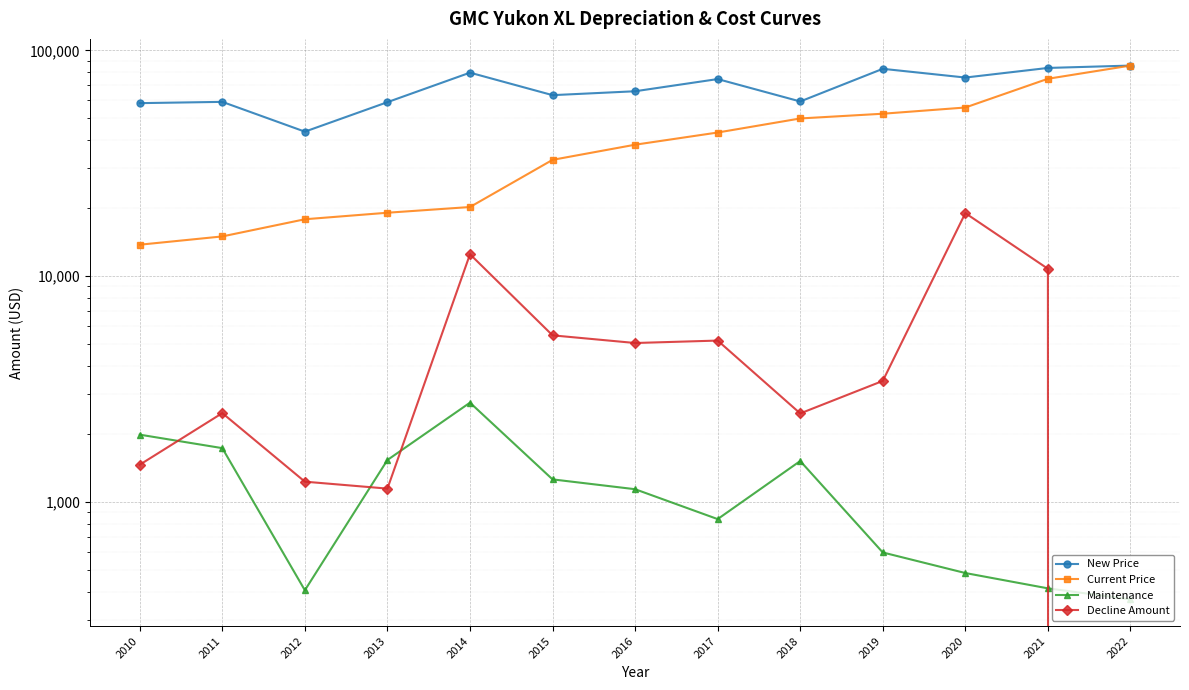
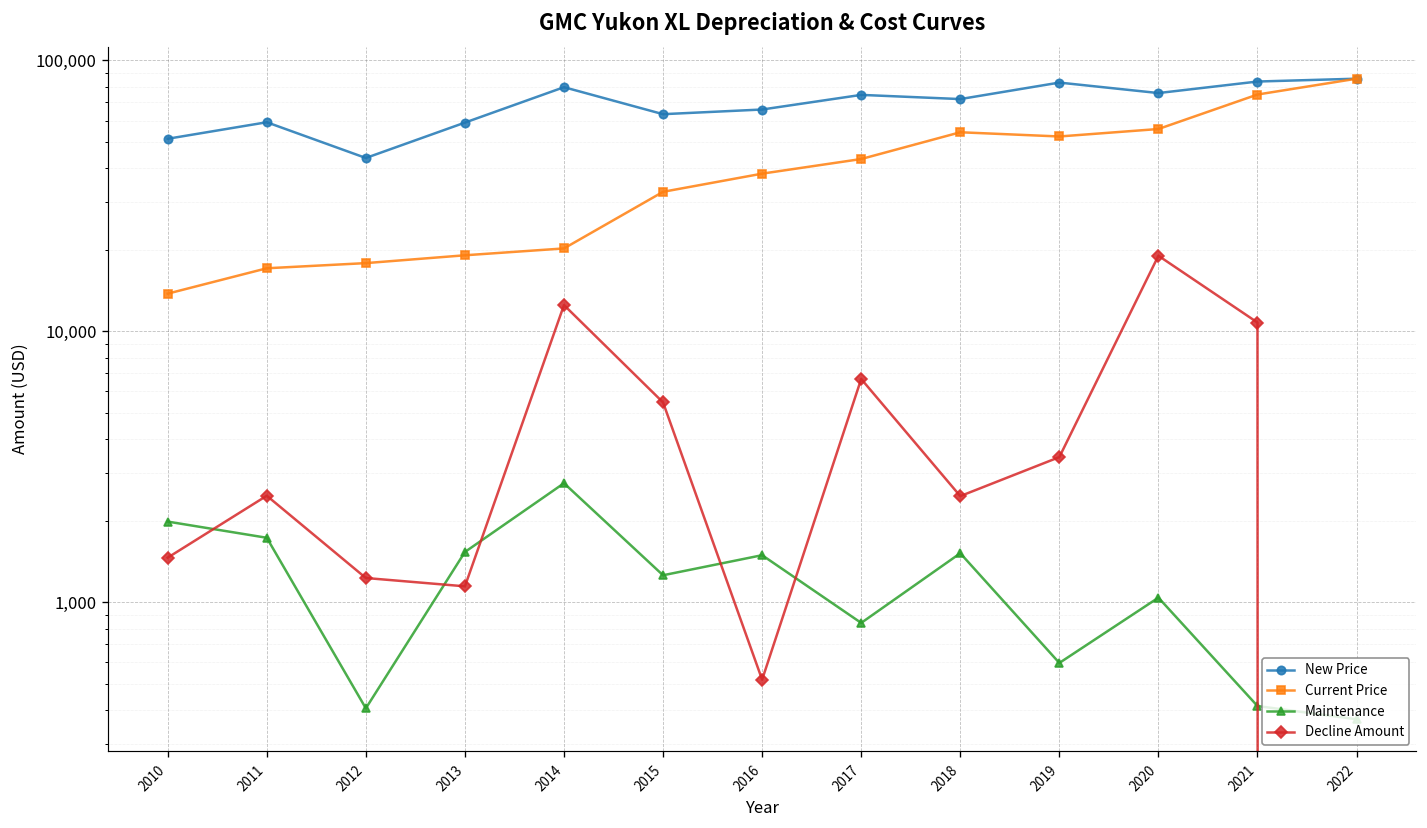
New Price, 2010: 58,000 -> 51,000
Current Price, 2011: 15,000 -> 17,000
Maintenance, 2016: 1,100 -> 1,500
Decline Amount, 2016: 5,100 -> 520
Decline Amount, 2017: 5,200 -> 6,700
New Price, 2018: 59,000 -> 72,000
Current Price, 2018: 50,000 -> 54,000
Maintenance, 2020: 480 -> 1,000
